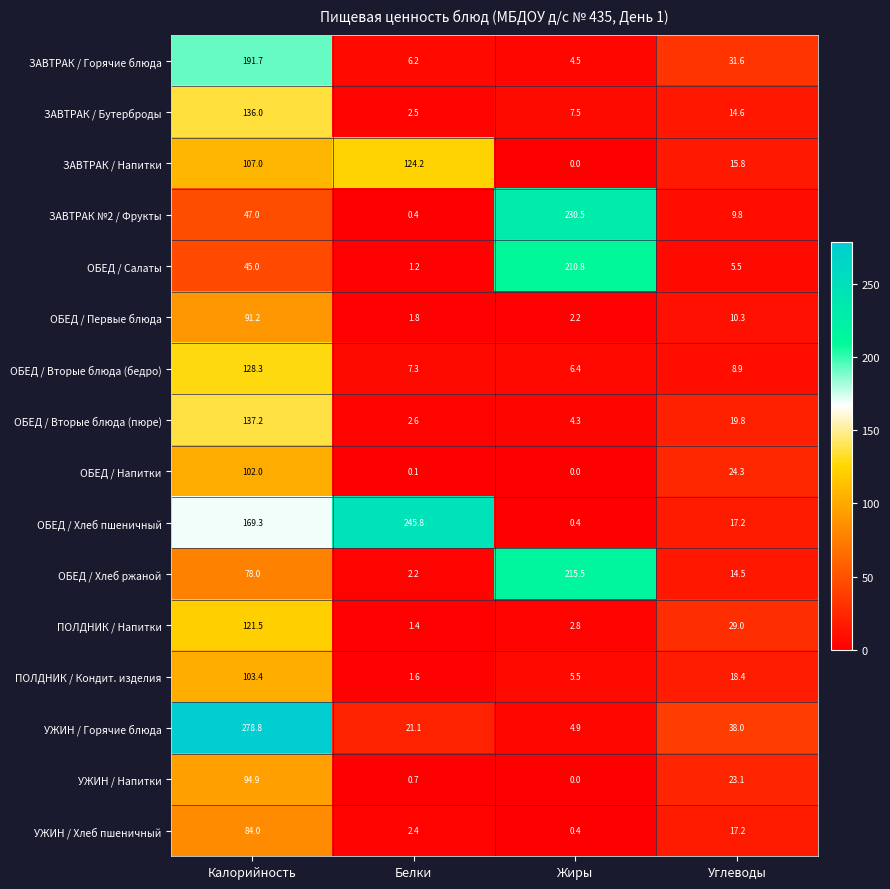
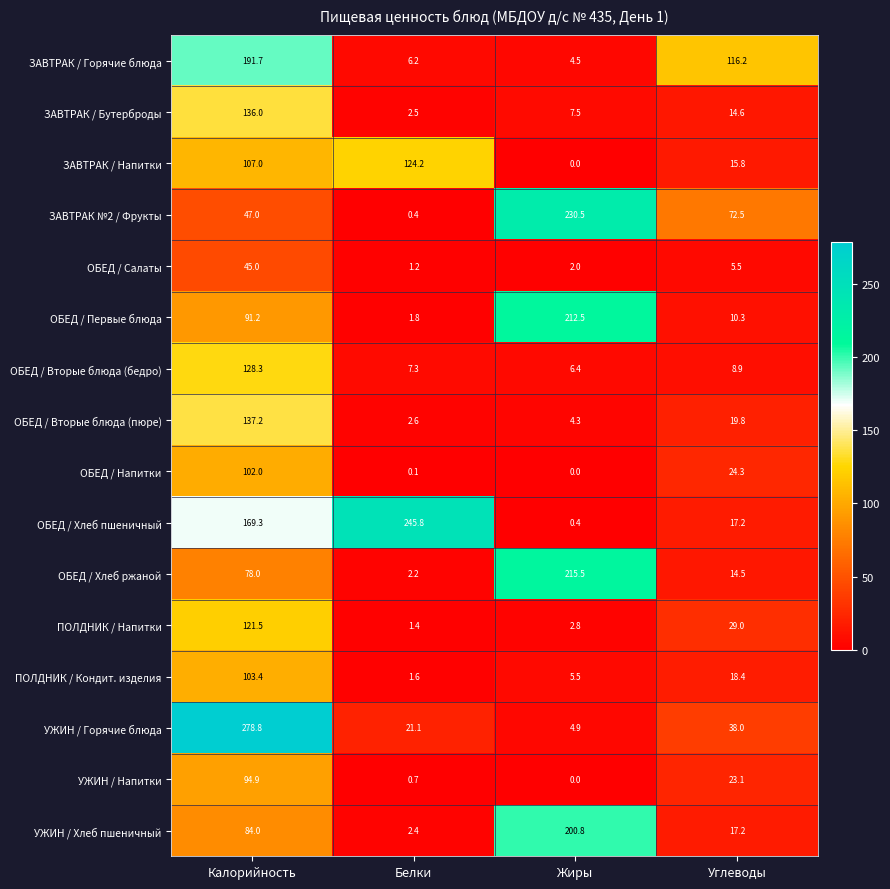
ЗАВТРАК / Горячие блюда, Углеводы: 31.6 -> 116.2
ЗАВТРАК №2 / Фрукты, Углеводы: 9.8 -> 72.5
ОБЕД / Салаты, Жиры: 210.8 -> 2.0
ОБЕД / Первые блюда, Жиры: 2.2 -> 212.5
УЖИН / Хлеб пшеничный, Жиры: 0.4 -> 200.8
